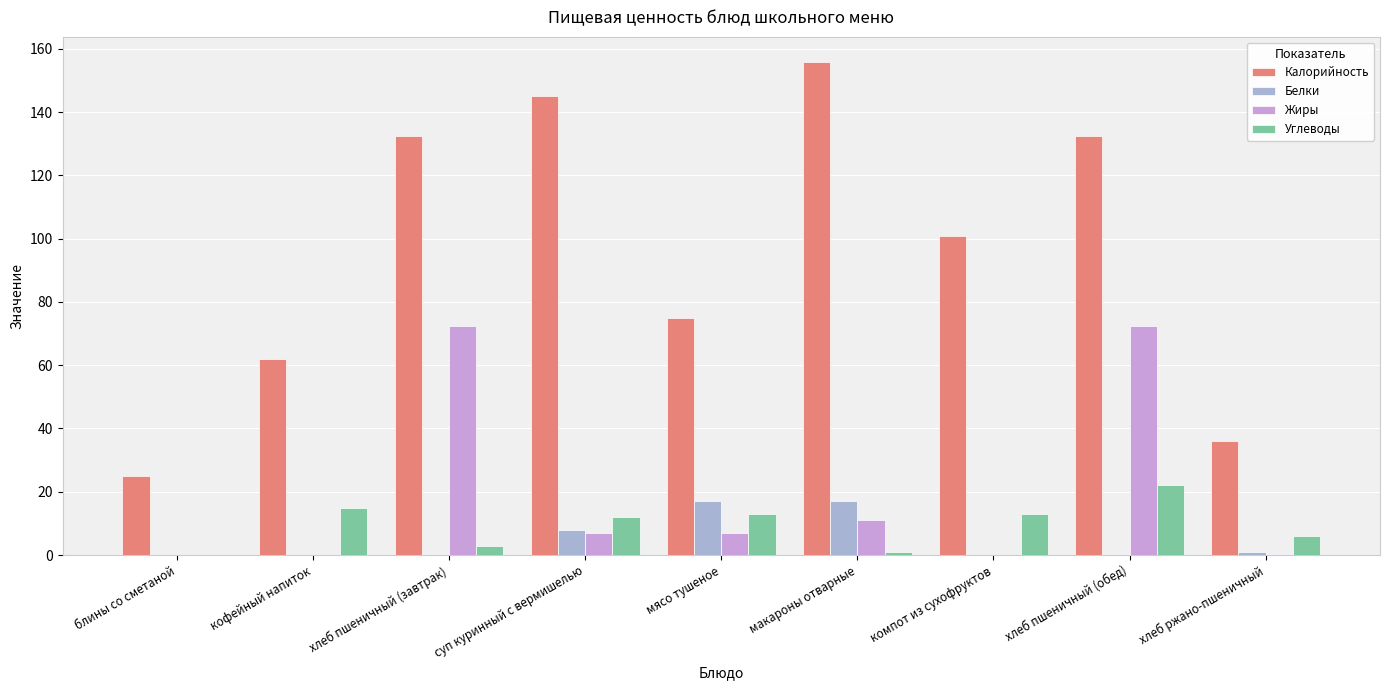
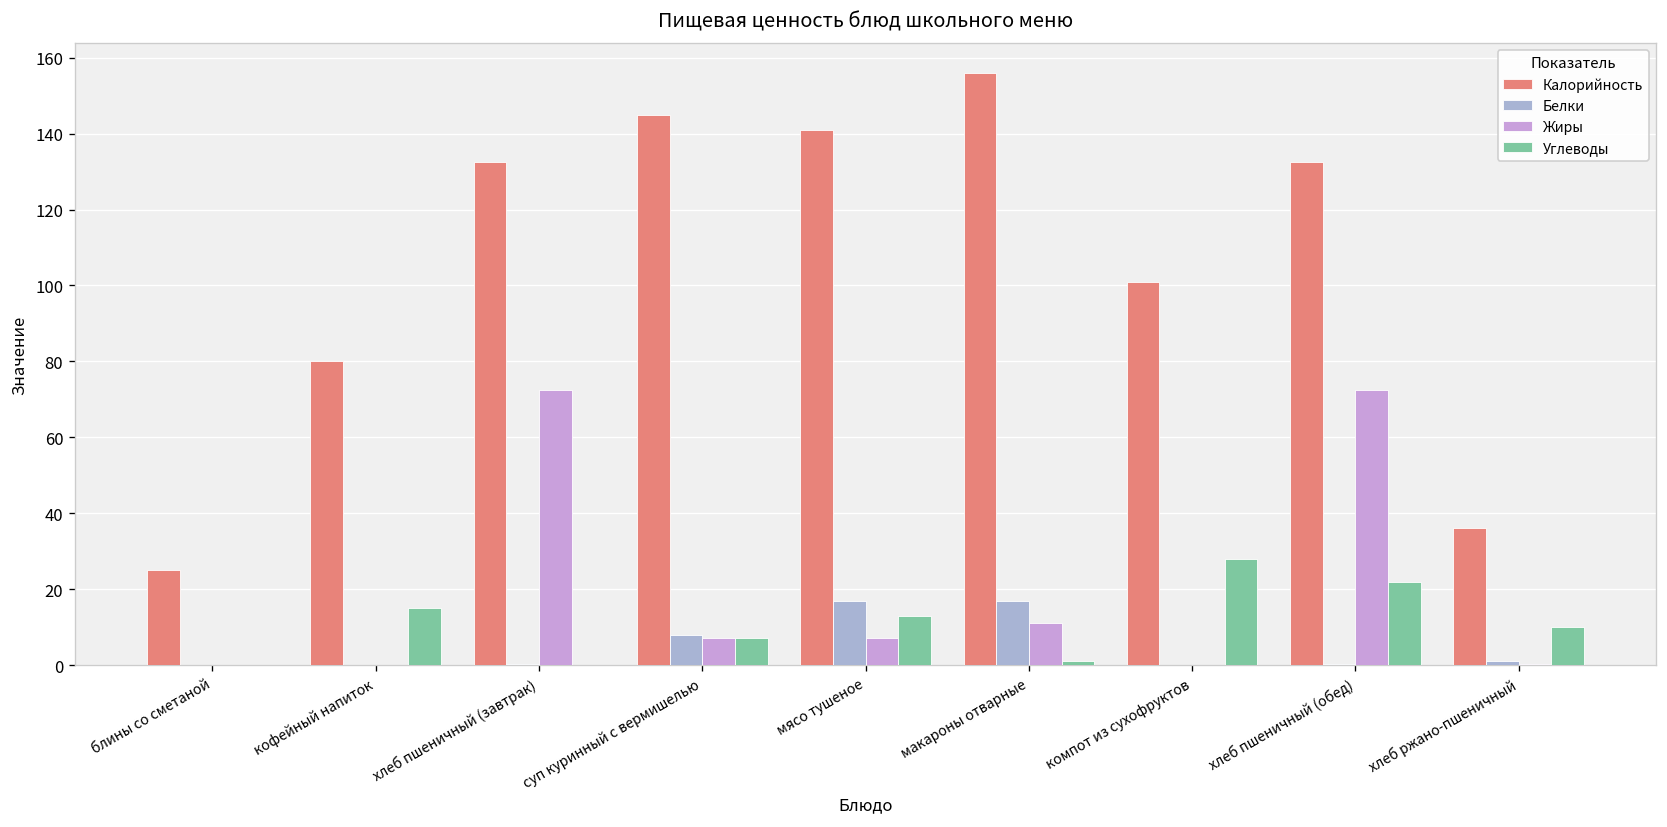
Калорийность, кофейный напиток: 62 -> 80
Углеводы, хлеб пшеничный (завтрак): 3 -> 0
Углеводы, суп куринный с вермишелью: 12 -> 7
Калорийность, мясо тушеное: 75 -> 141
Углеводы, компот из сухофруктов: 13 -> 28
Углеводы, хлеб ржано-пшеничный: 6 -> 10
